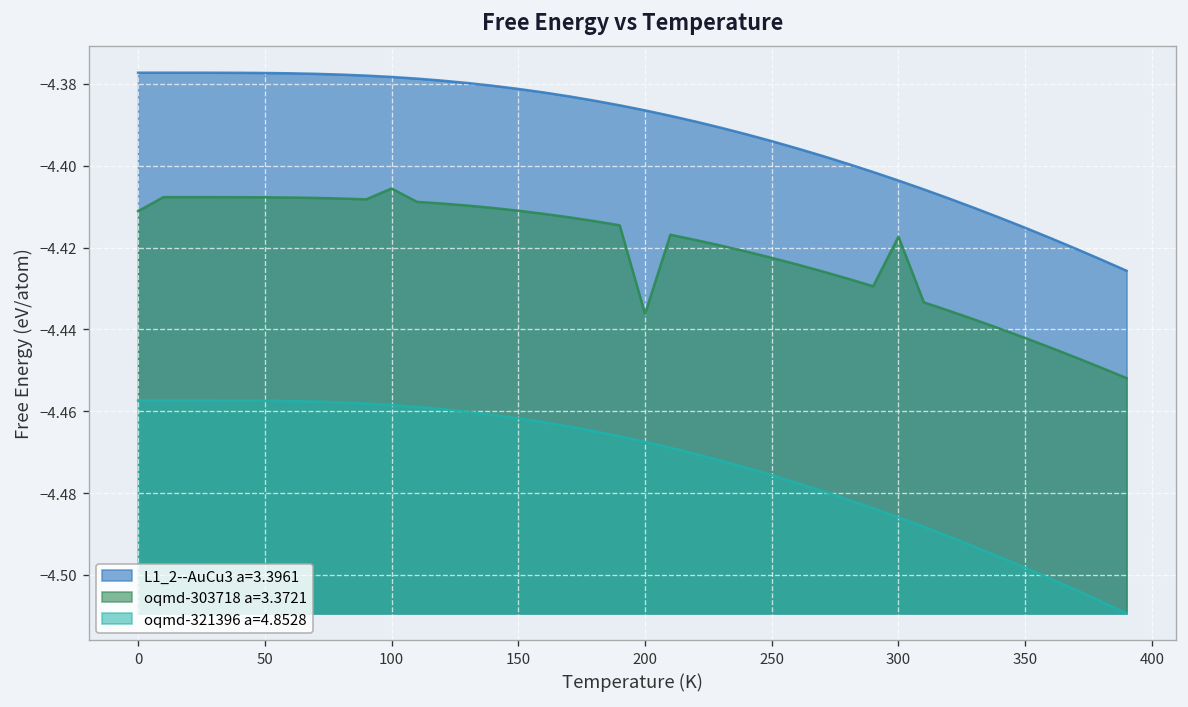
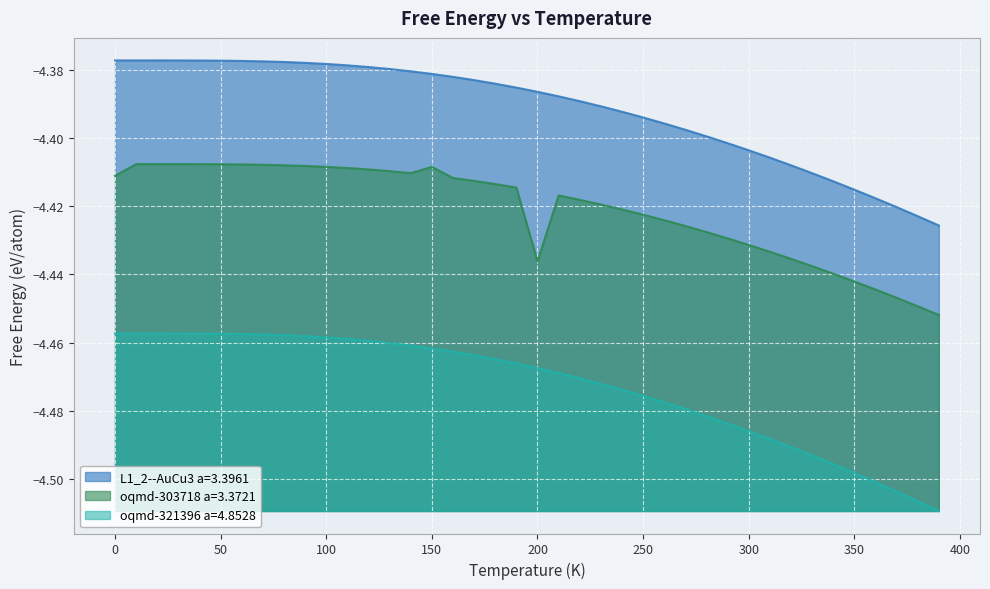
oqmd-303718 a=3.3721, 100: -4.406 -> -4.408
oqmd-303718 a=3.3721, 150: -4.411 -> -4.408
oqmd-303718 a=3.3721, 300: -4.417 -> -4.431
